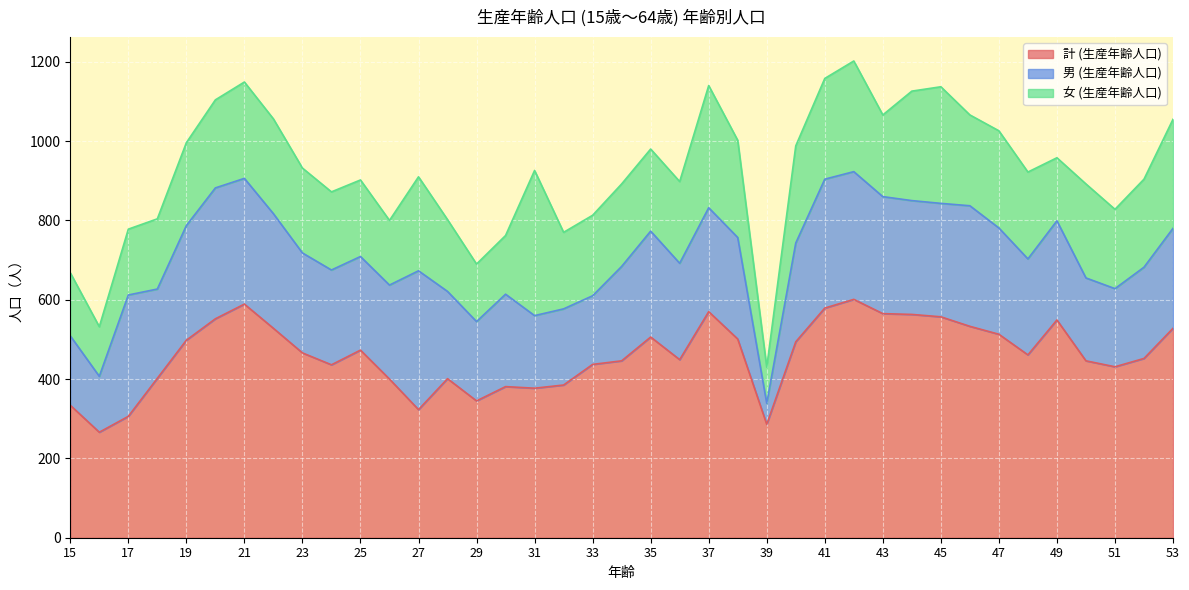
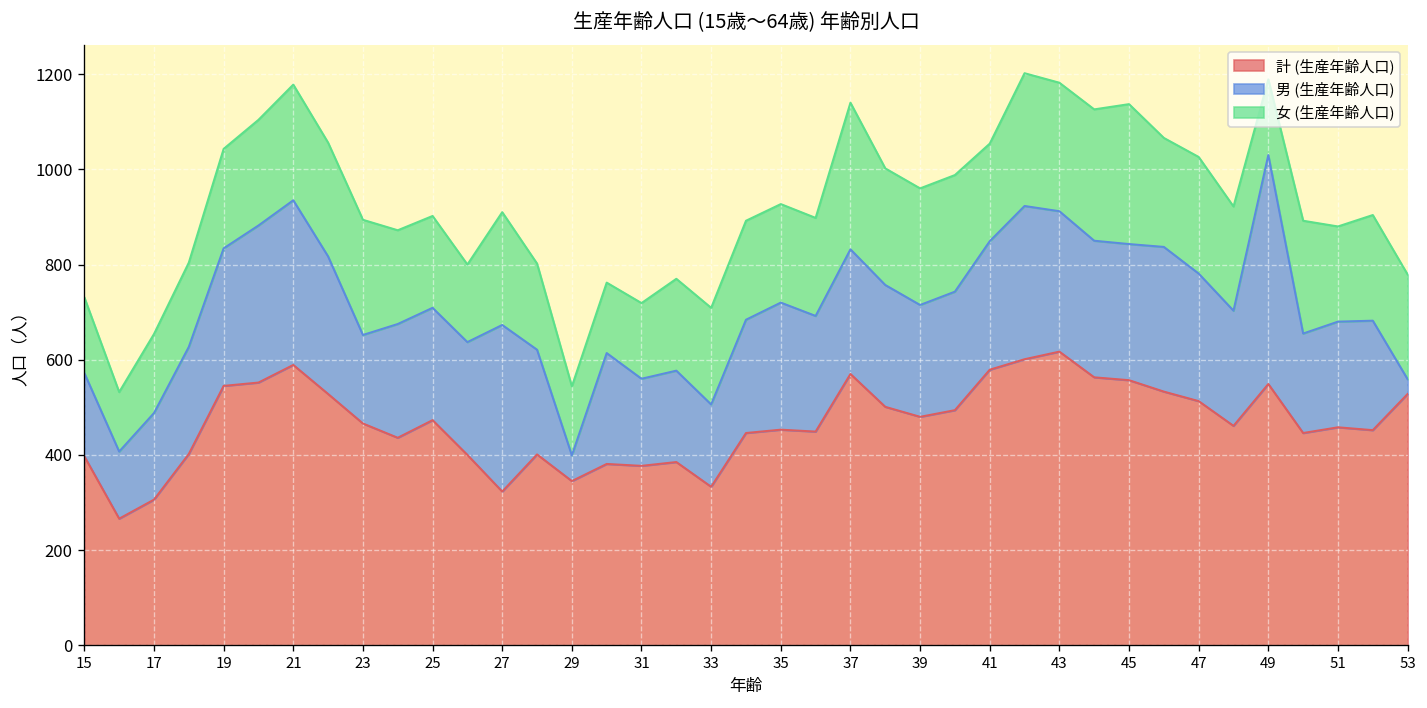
計 (生産年齢人口), 15: 330 -> 400
男 (生産年齢人口), 17: 310 -> 180
計 (生産年齢人口), 19: 500 -> 550
男 (生産年齢人口), 21: 320 -> 350
男 (生産年齢人口), 23: 250 -> 190
女 (生産年齢人口), 23: 210 -> 240
男 (生産年齢人口), 29: 200 -> 50
女 (生産年齢人口), 31: 370 -> 160
計 (生産年齢人口), 33: 440 -> 330
計 (生産年齢人口), 35: 510 -> 450
計 (生産年齢人口), 39: 290 -> 480
男 (生産年齢人口), 39: 50 -> 240
女 (生産年齢人口), 39: 90 -> 250
男 (生産年齢人口), 41: 330 -> 270
女 (生産年齢人口), 41: 250 -> 210
計 (生産年齢人口), 43: 570 -> 620
女 (生産年齢人口), 43: 210 -> 270
男 (生産年齢人口), 49: 250 -> 480
計 (生産年齢人口), 51: 430 -> 460
男 (生産年齢人口), 51: 200 -> 220
男 (生産年齢人口), 53: 250 -> 30
女 (生産年齢人口), 53: 280 -> 220
